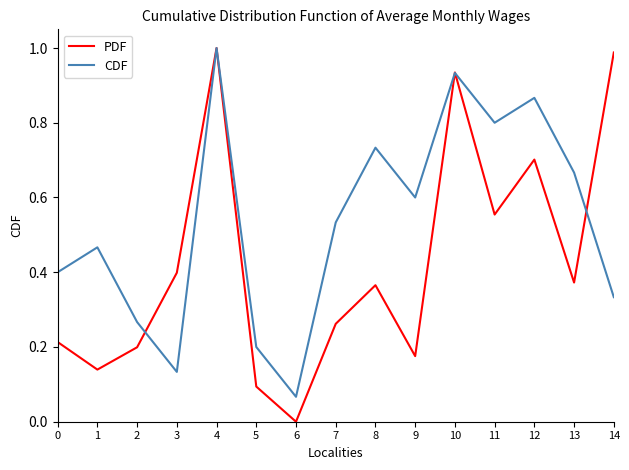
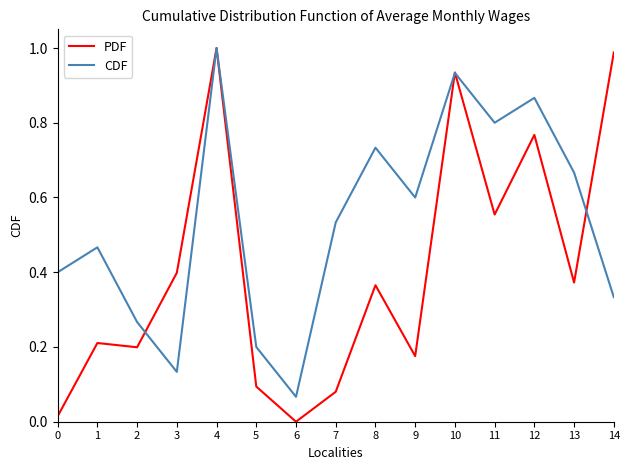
PDF, 0: 0.21 -> 0.01
PDF, 1: 0.14 -> 0.21
PDF, 7: 0.26 -> 0.08
PDF, 12: 0.70 -> 0.77
